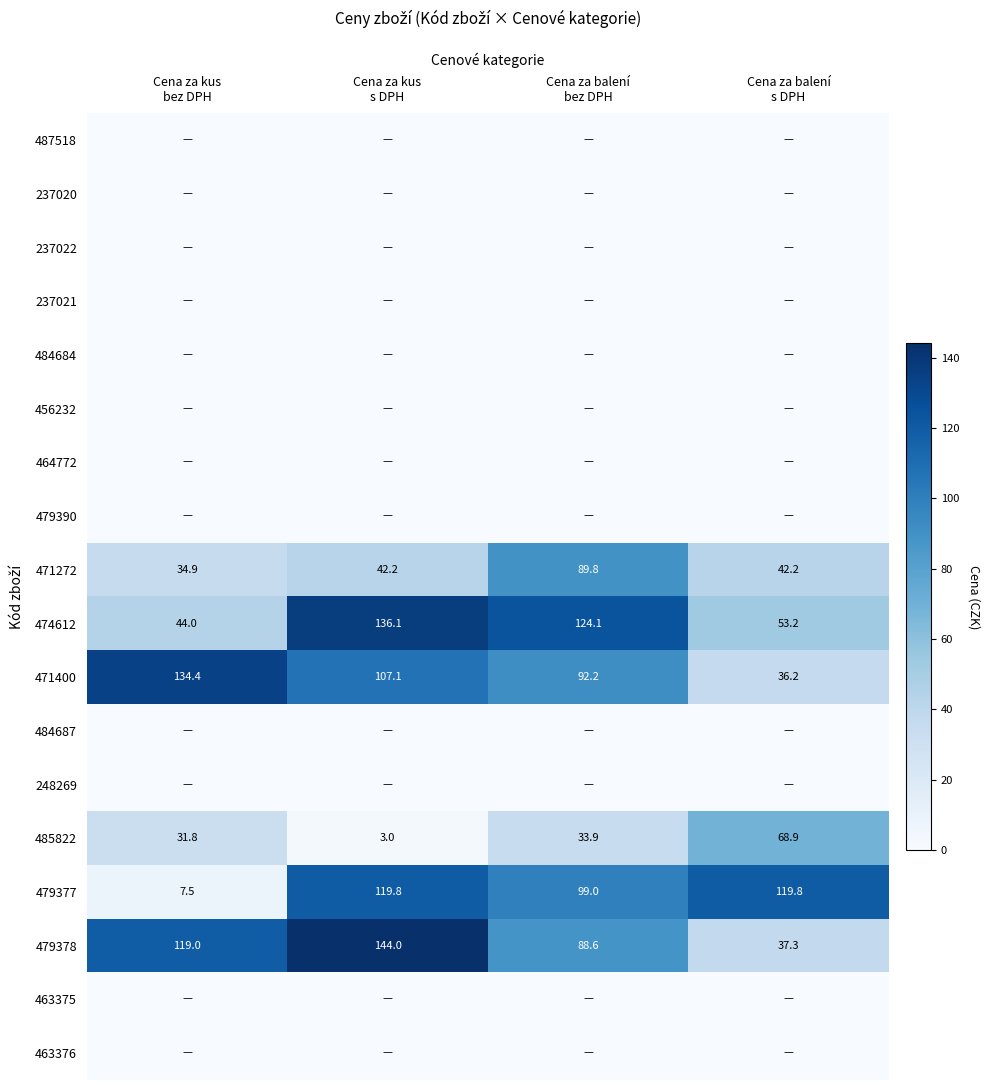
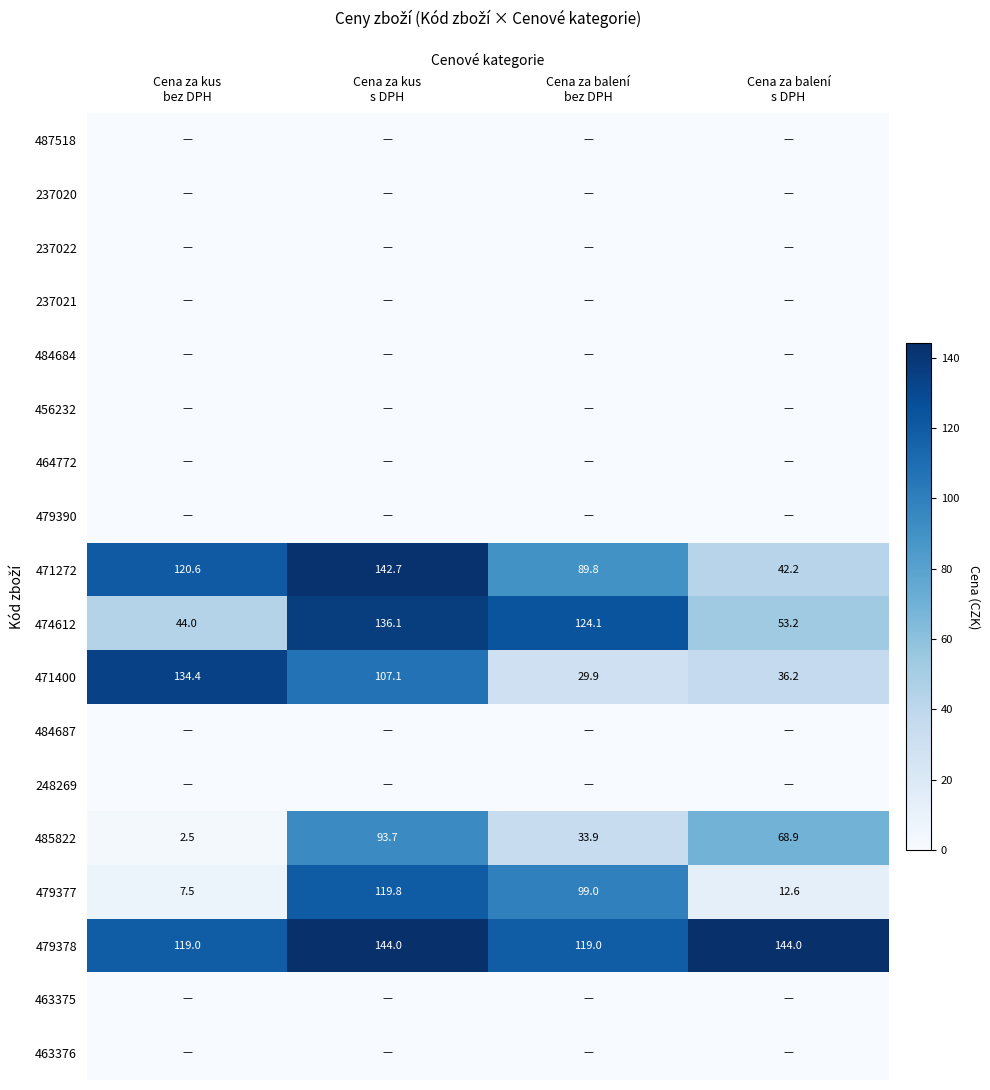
471272, Cena za kus bez DPH: 34.9 -> 120.6
471272, Cena za kus s DPH: 42.2 -> 142.7
471400, Cena za balení bez DPH: 92.2 -> 29.9
485822, Cena za kus bez DPH: 31.8 -> 2.5
485822, Cena za kus s DPH: 3.0 -> 93.7
479377, Cena za balení s DPH: 119.8 -> 12.6
479378, Cena za balení bez DPH: 88.6 -> 119.0
479378, Cena za balení s DPH: 37.3 -> 144.0
